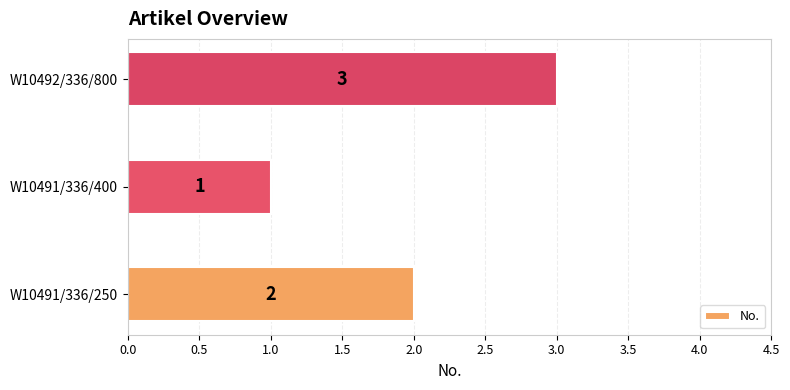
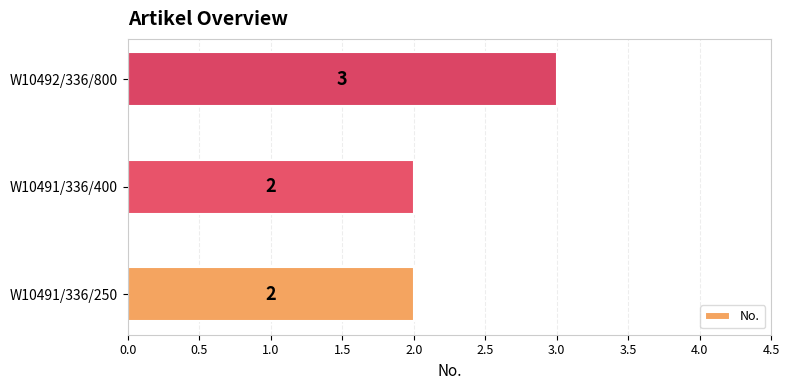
W10491/336/400: 1 -> 2
